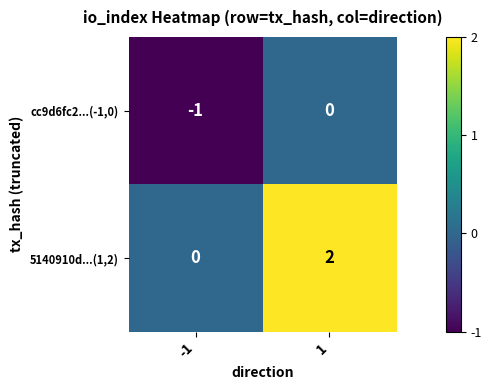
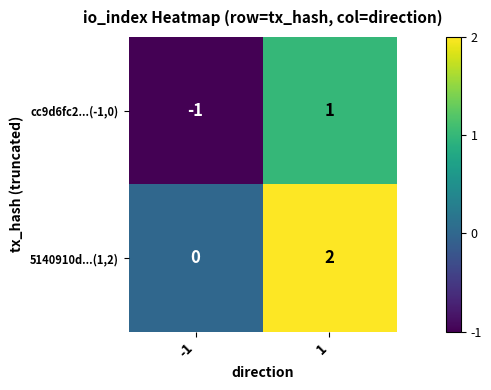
cc9d6fc2...(-1,0), 1: 0 -> 1
